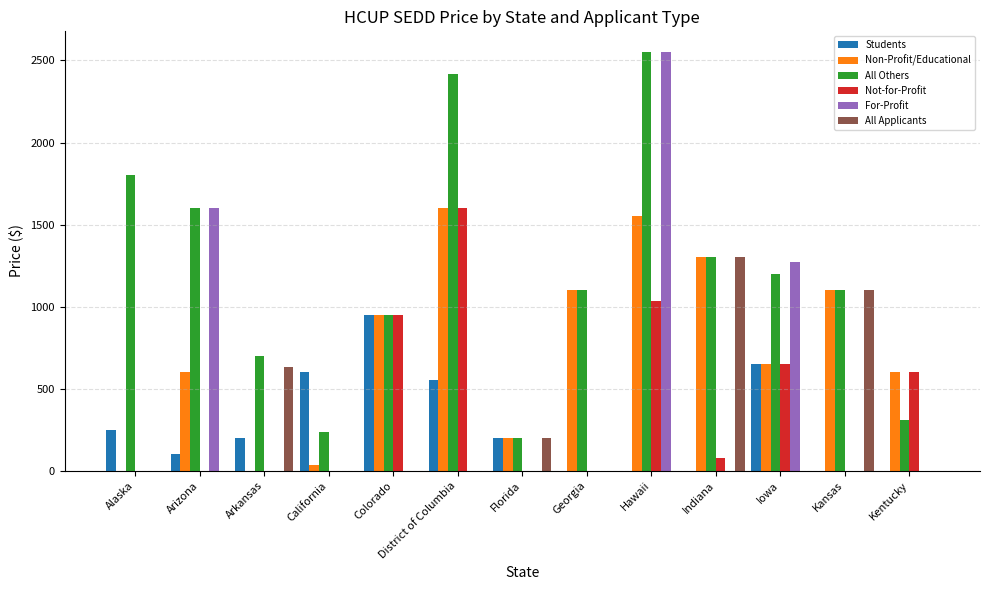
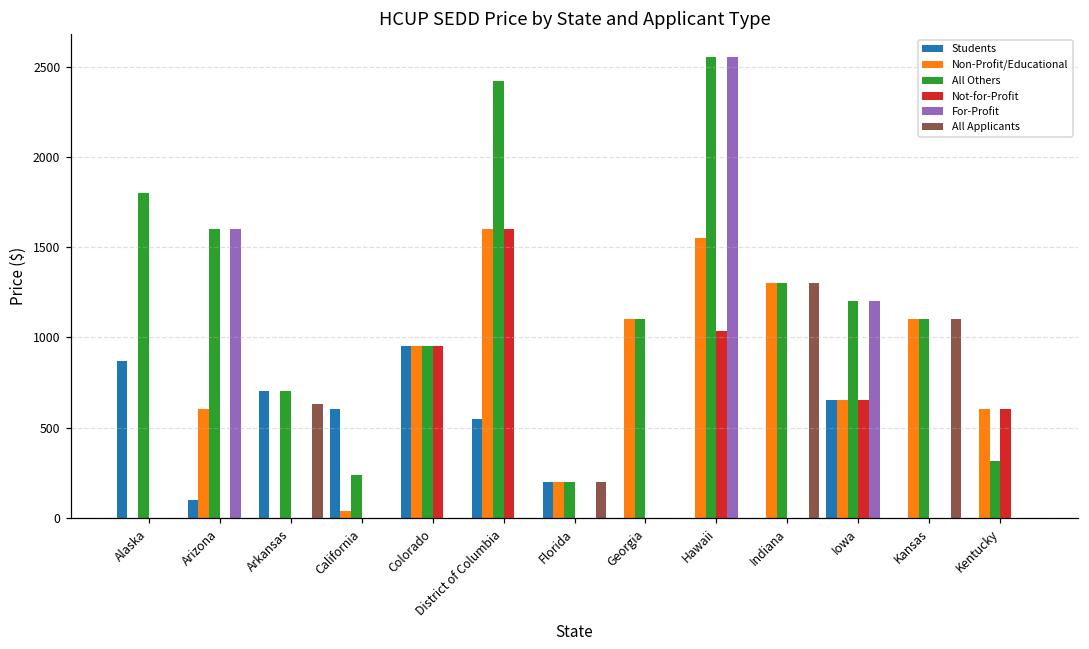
Students, Alaska: 250 -> 870
Students, Arkansas: 200 -> 700
Not-for-Profit, Indiana: 80 -> 0
For-Profit, Iowa: 1270 -> 1200
